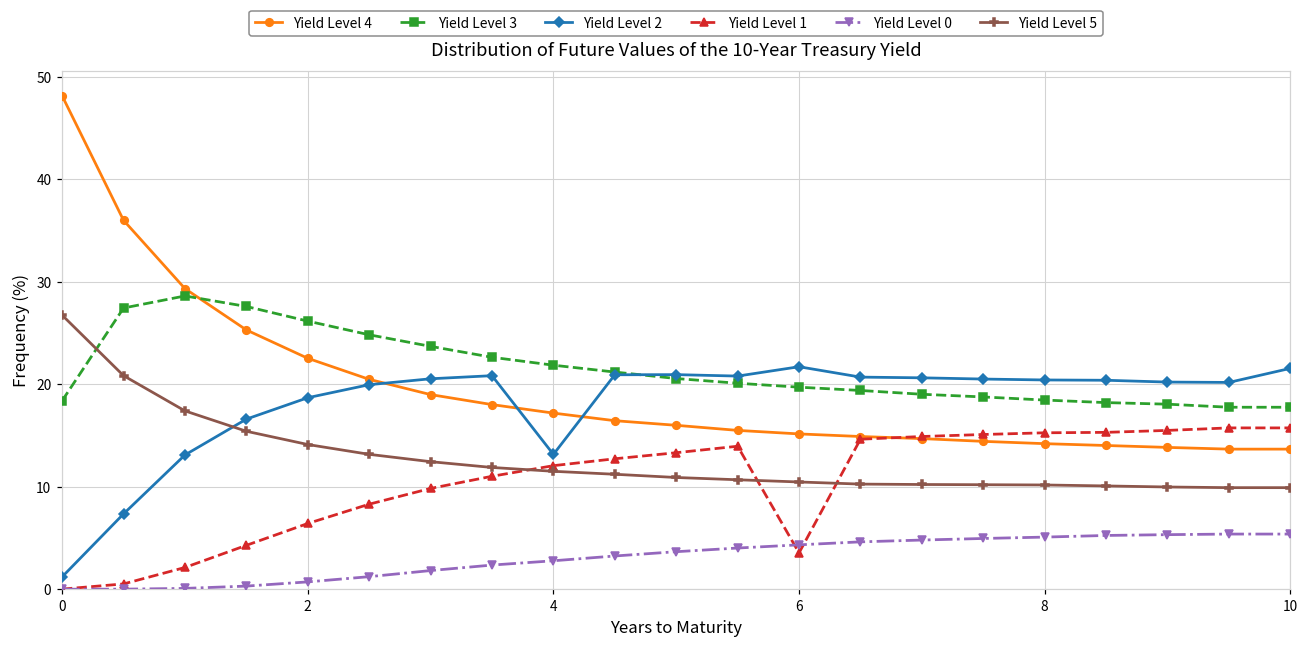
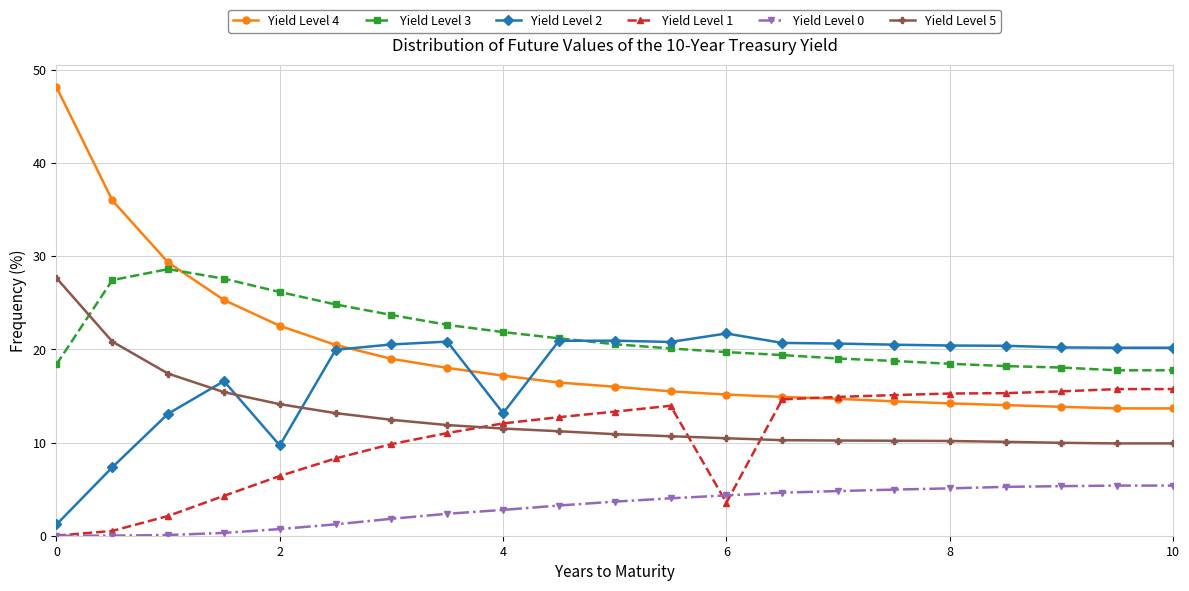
Yield Level 5, 0: 27 -> 28
Yield Level 2, 2: 19 -> 10
Yield Level 2, 10: 22 -> 20
